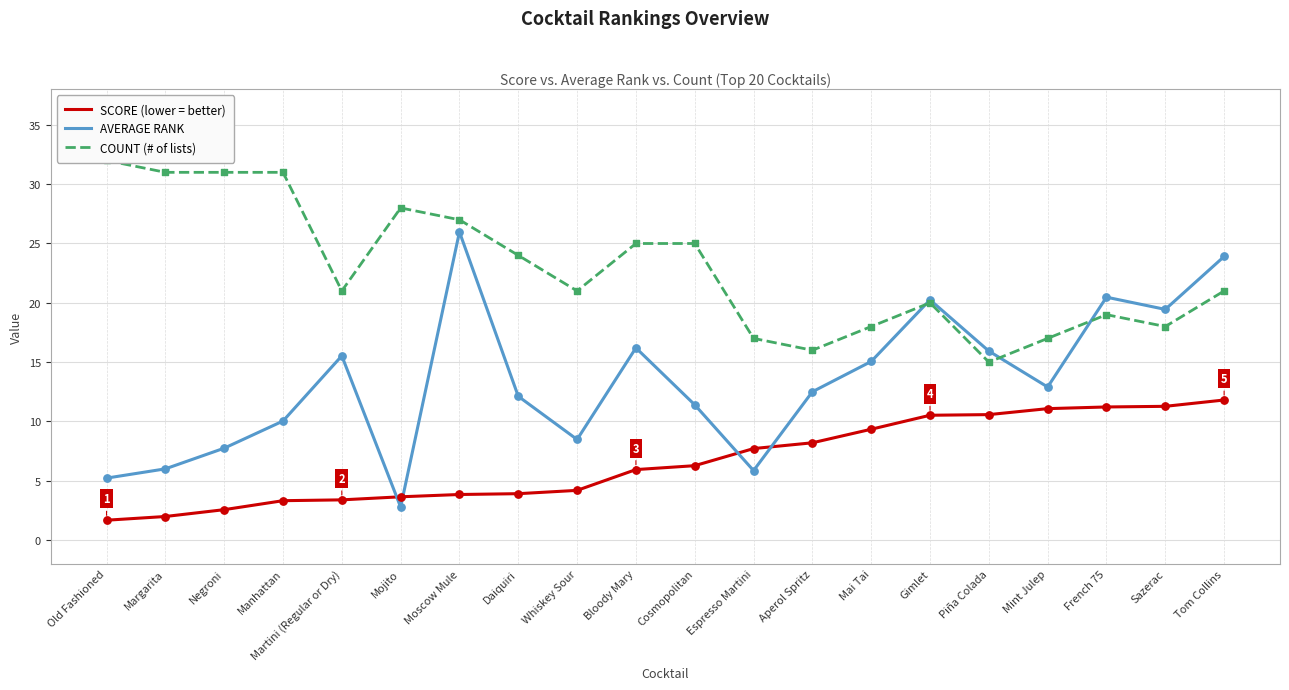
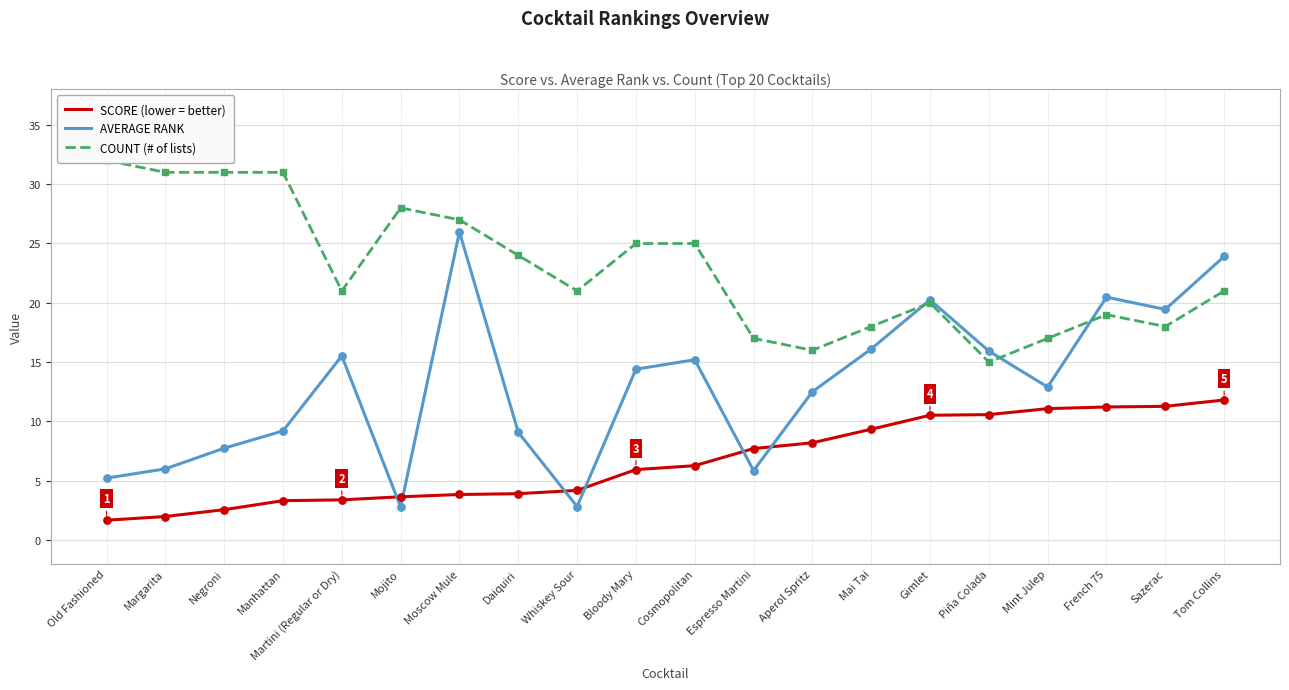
AVERAGE RANK, Manhattan: 10.0 -> 9.2
AVERAGE RANK, Daiquiri: 12.1 -> 9.1
AVERAGE RANK, Whiskey Sour: 8.5 -> 2.8
AVERAGE RANK, Bloody Mary: 16.2 -> 14.4
AVERAGE RANK, Cosmopolitan: 11.4 -> 15.2
AVERAGE RANK, Mai Tai: 15.1 -> 16.1
